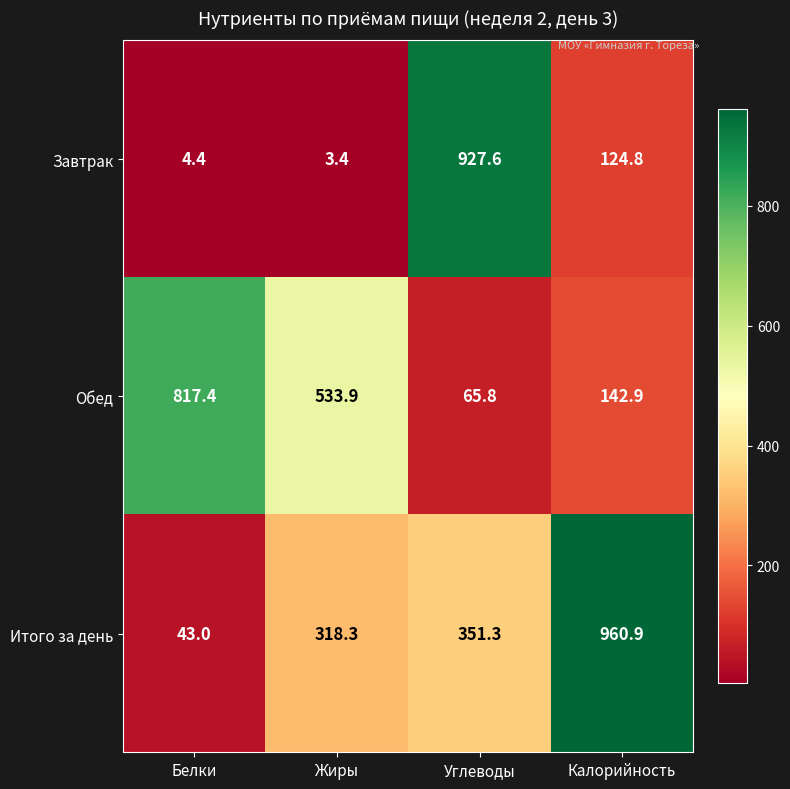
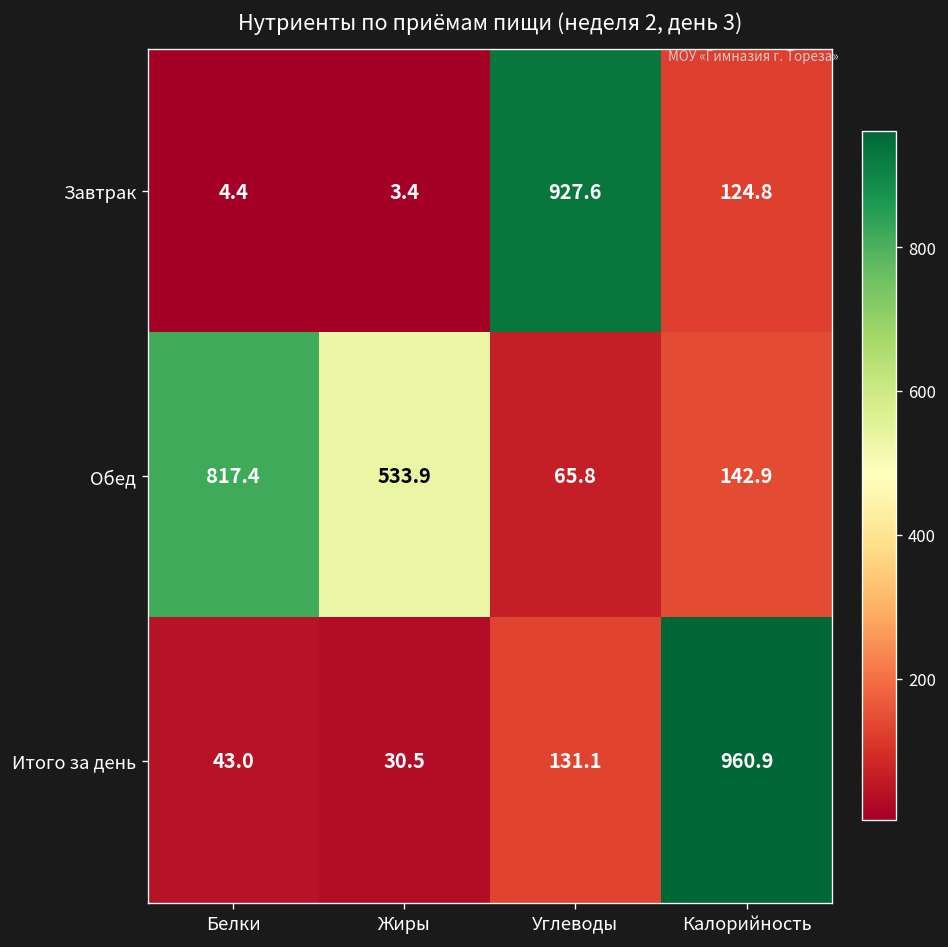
Итого за день, Жиры: 318.3 -> 30.5
Итого за день, Углеводы: 351.3 -> 131.1
